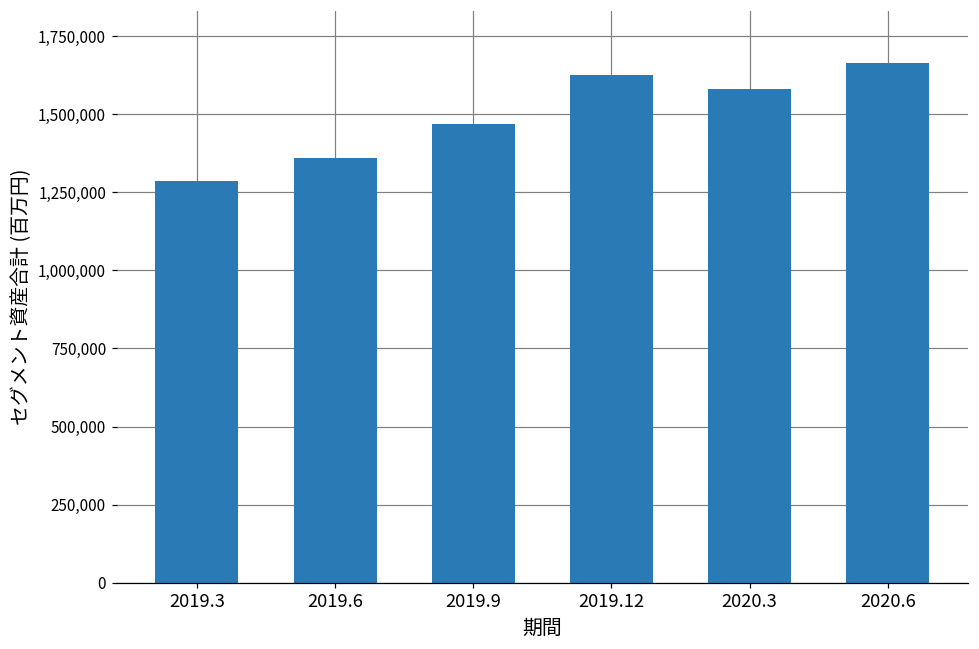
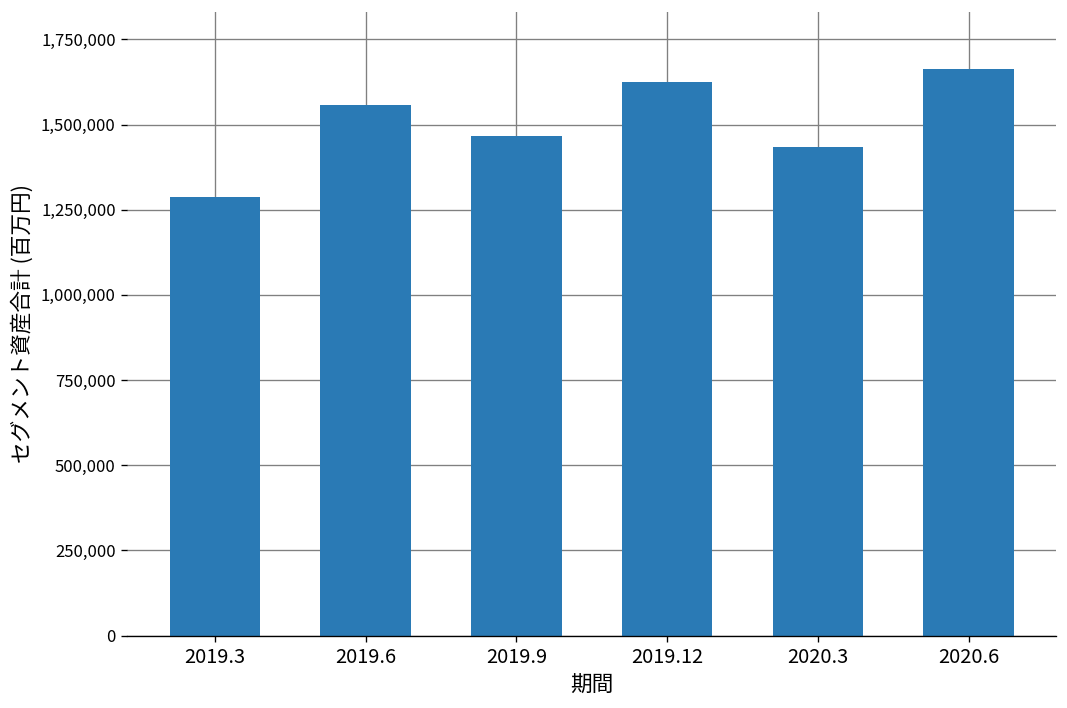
2019.6: 1,360,000 -> 1,560,000
2020.3: 1,580,000 -> 1,440,000
